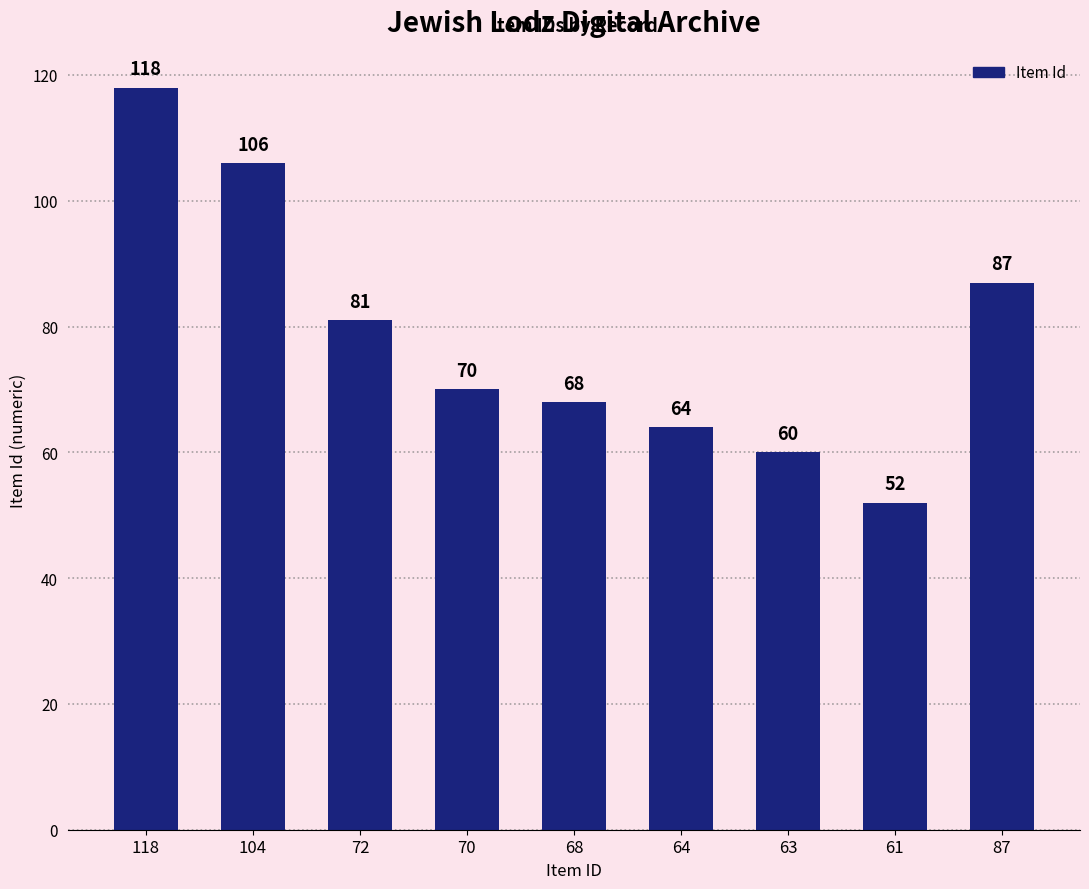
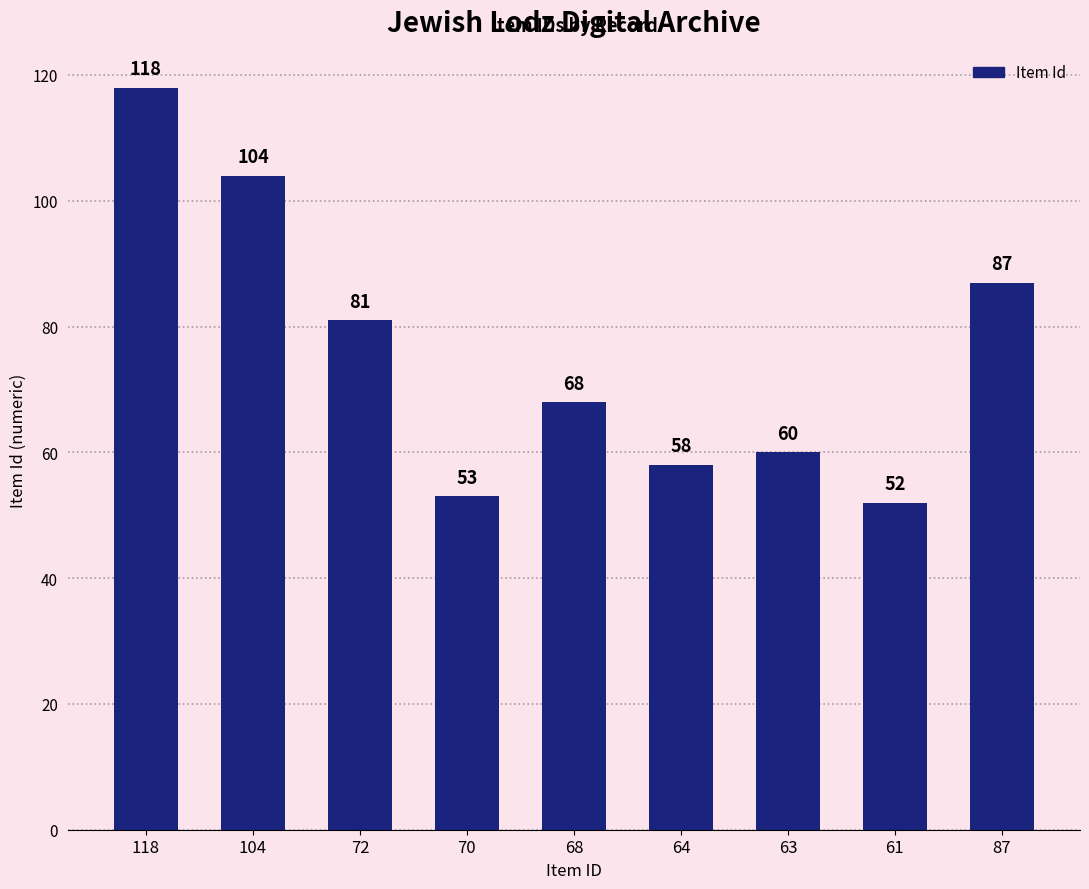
104: 106 -> 104
70: 70 -> 53
64: 64 -> 58
